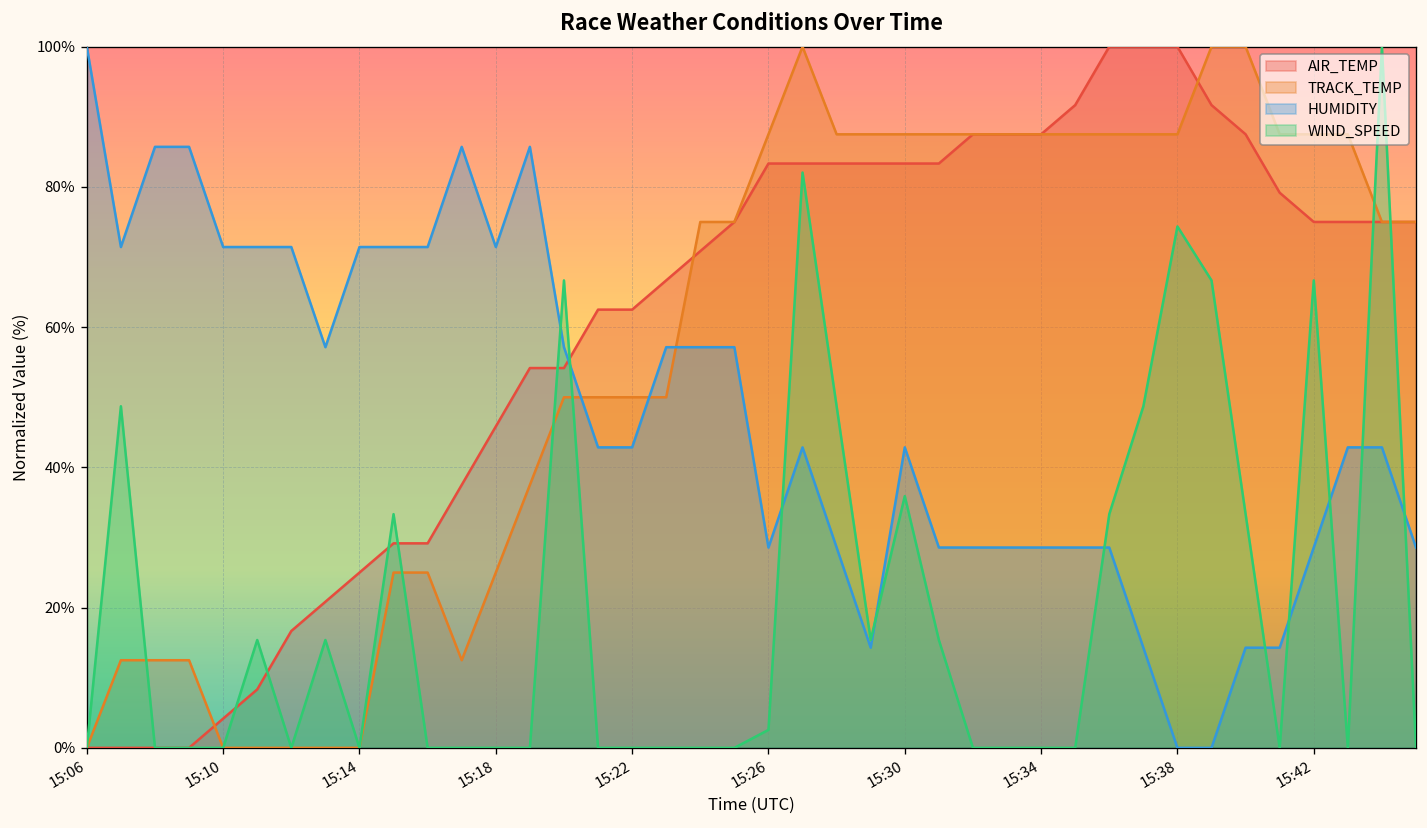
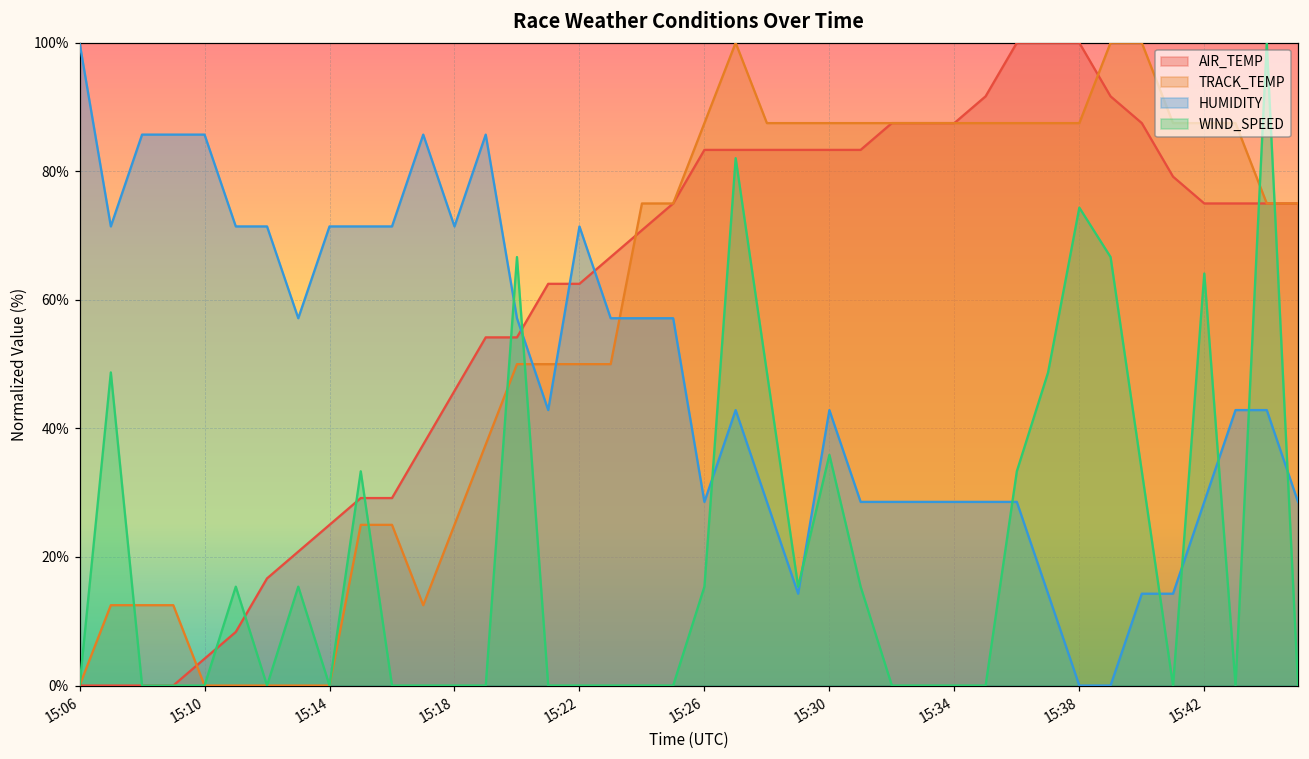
HUMIDITY, 15:10: 71% -> 86%
HUMIDITY, 15:22: 43% -> 71%
WIND_SPEED, 15:26: 3% -> 15%
WIND_SPEED, 15:42: 67% -> 64%
